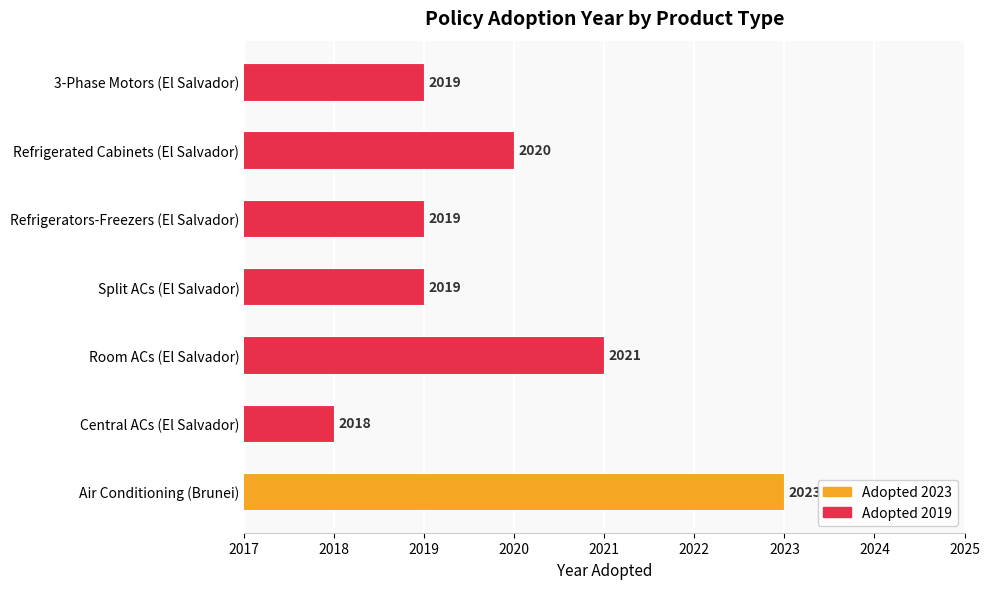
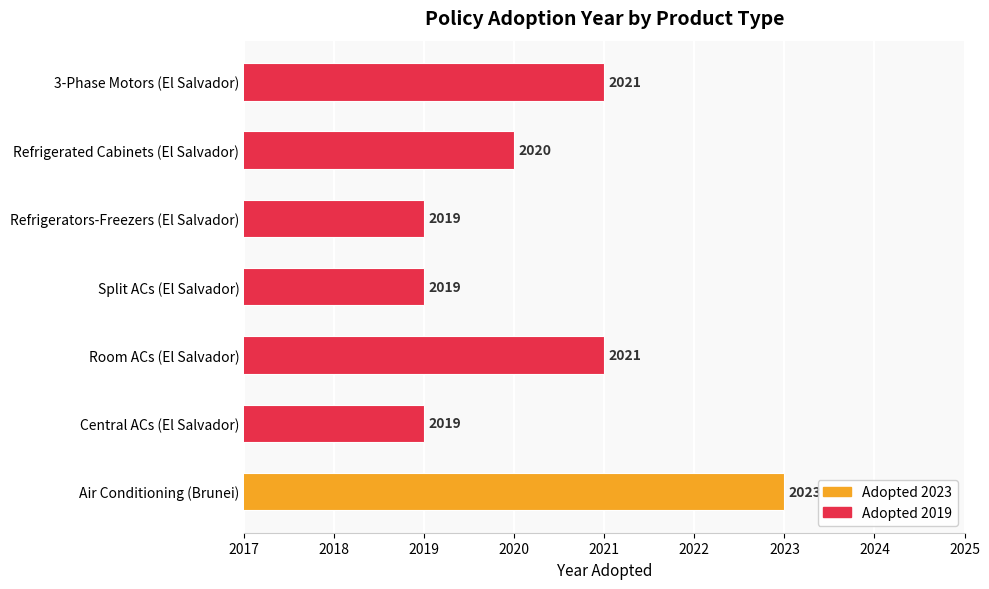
3-Phase Motors (El Salvador): 2019 -> 2021
Central ACs (El Salvador): 2018 -> 2019
